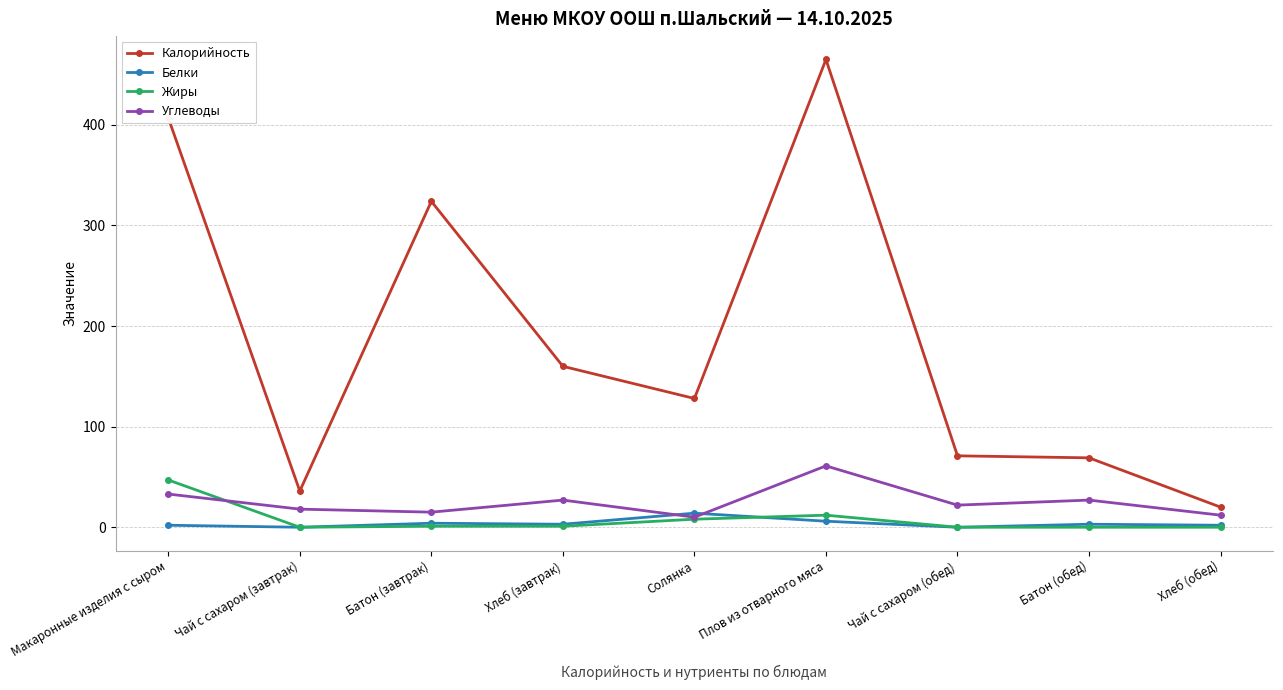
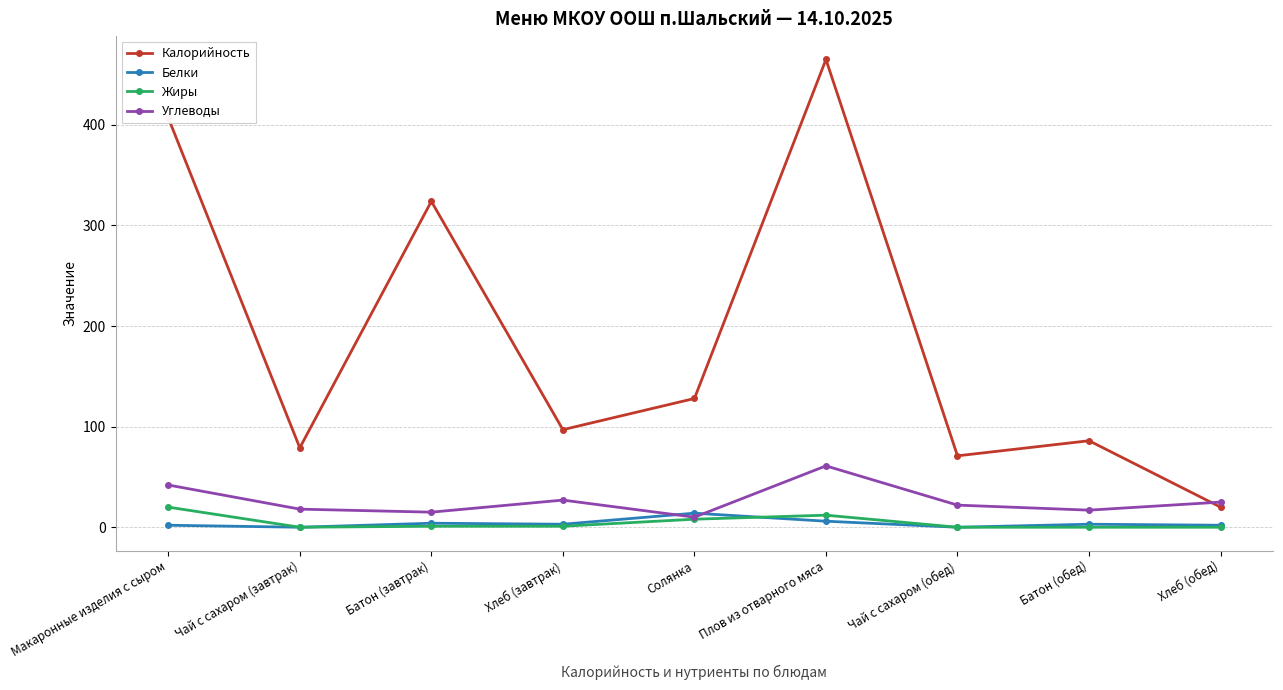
Жиры, Макаронные изделия с сыром: 47 -> 20
Углеводы, Макаронные изделия с сыром: 33 -> 42
Калорийность, Чай с сахаром (завтрак): 36 -> 79
Калорийность, Хлеб (завтрак): 160 -> 97
Калорийность, Батон (обед): 69 -> 86
Углеводы, Батон (обед): 27 -> 17
Углеводы, Хлеб (обед): 12 -> 25
